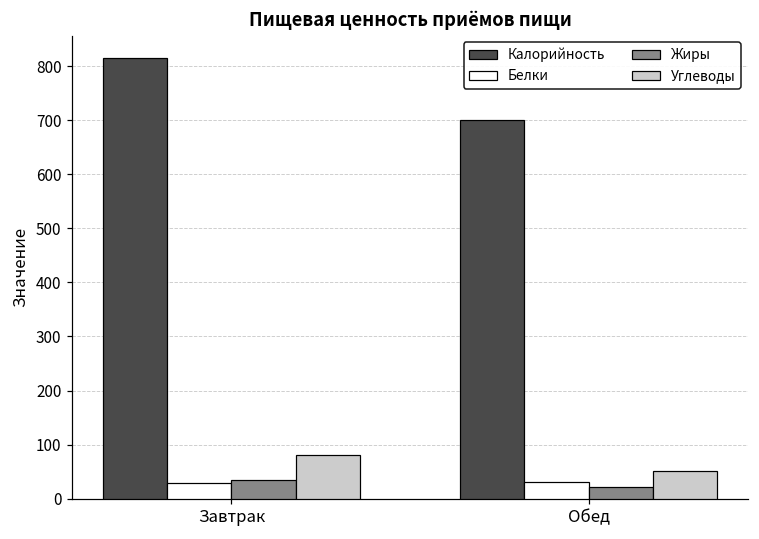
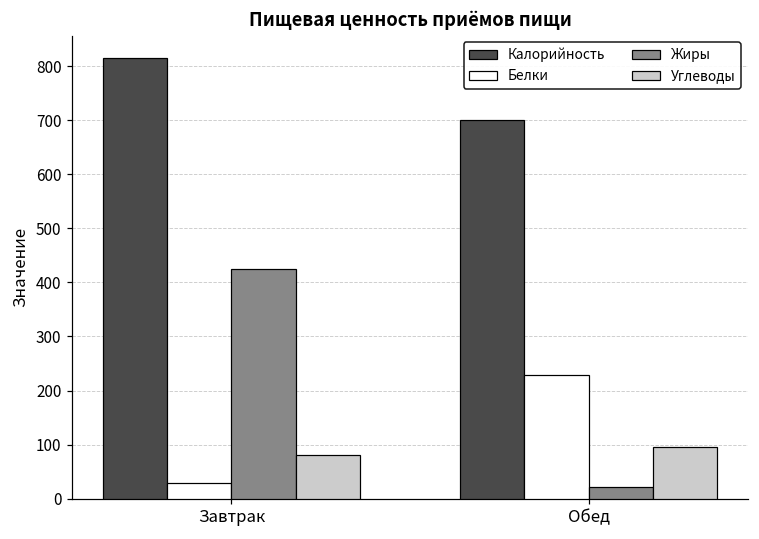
Жиры, Завтрак: 30 -> 420
Белки, Обед: 30 -> 230
Углеводы, Обед: 50 -> 100
